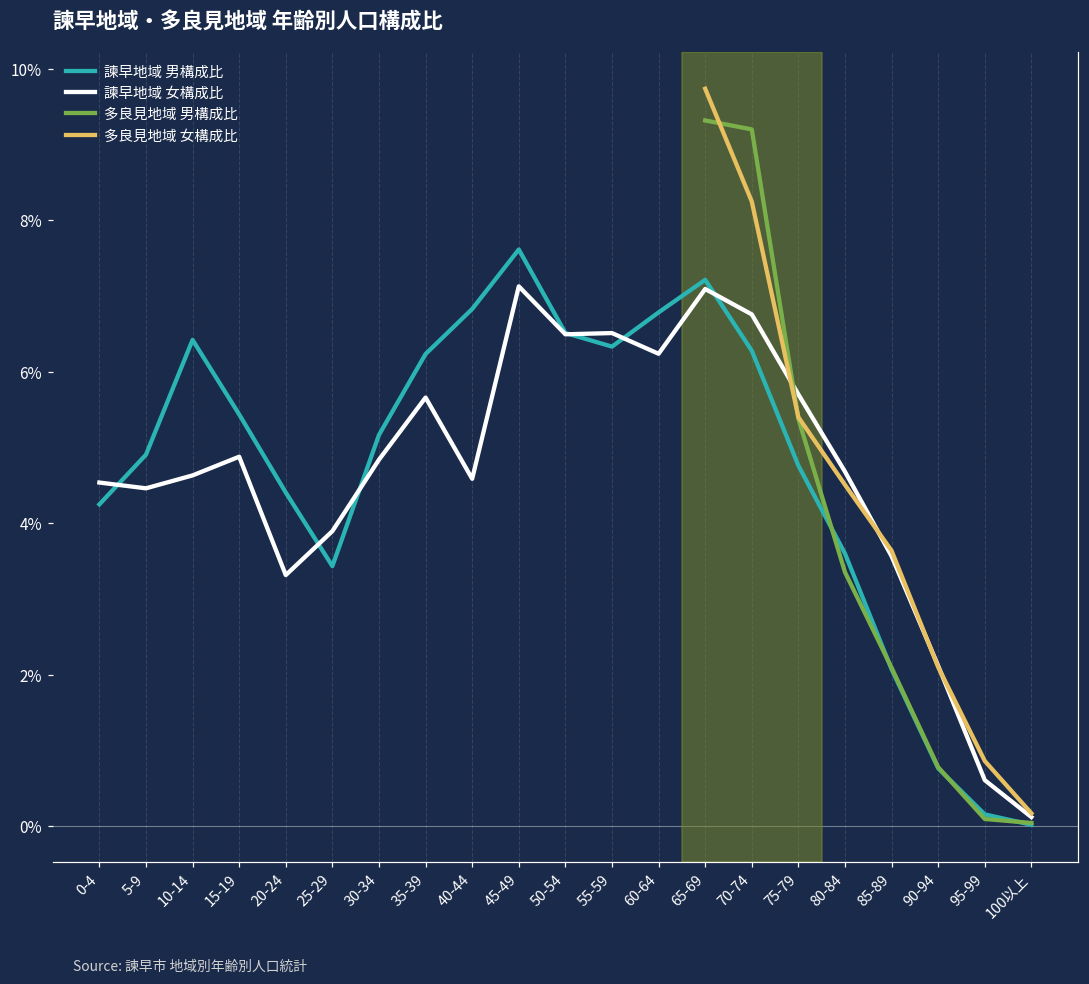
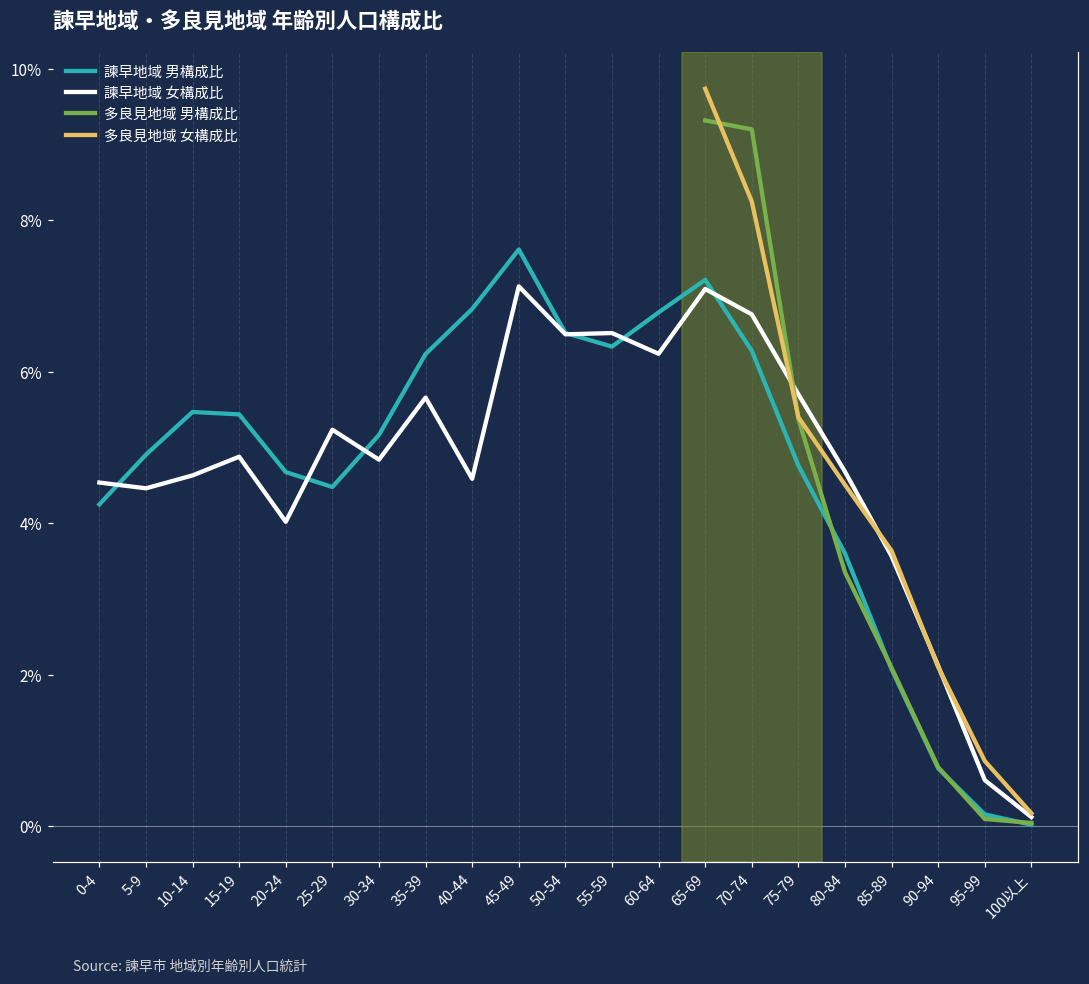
諫早地域 男構成比, 10-14: 6.4% -> 5.5%
諫早地域 男構成比, 20-24: 4.4% -> 4.7%
諫早地域 女構成比, 20-24: 3.3% -> 4.0%
諫早地域 男構成比, 25-29: 3.4% -> 4.5%
諫早地域 女構成比, 25-29: 3.9% -> 5.2%
